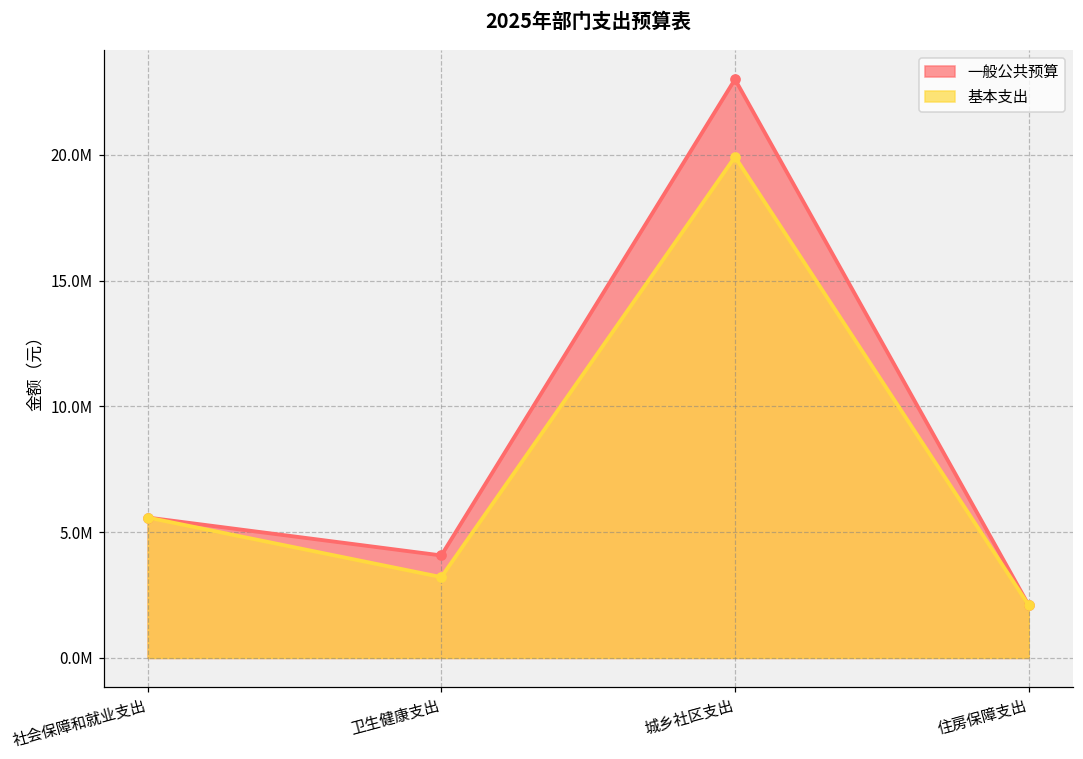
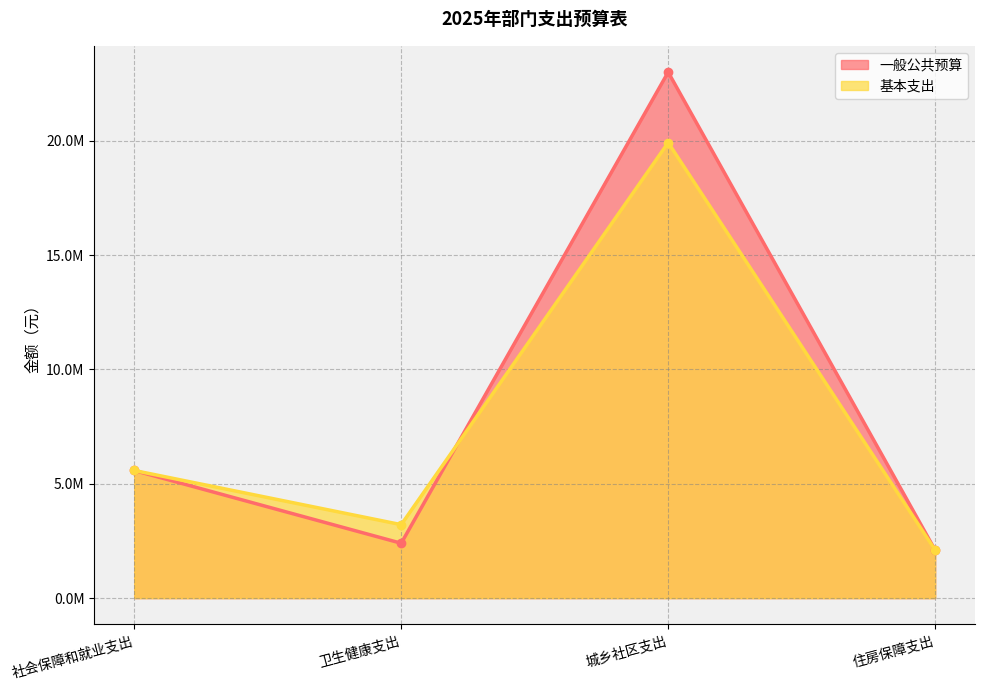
一般公共预算, 卫生健康支出: 4100000 -> 2400000
